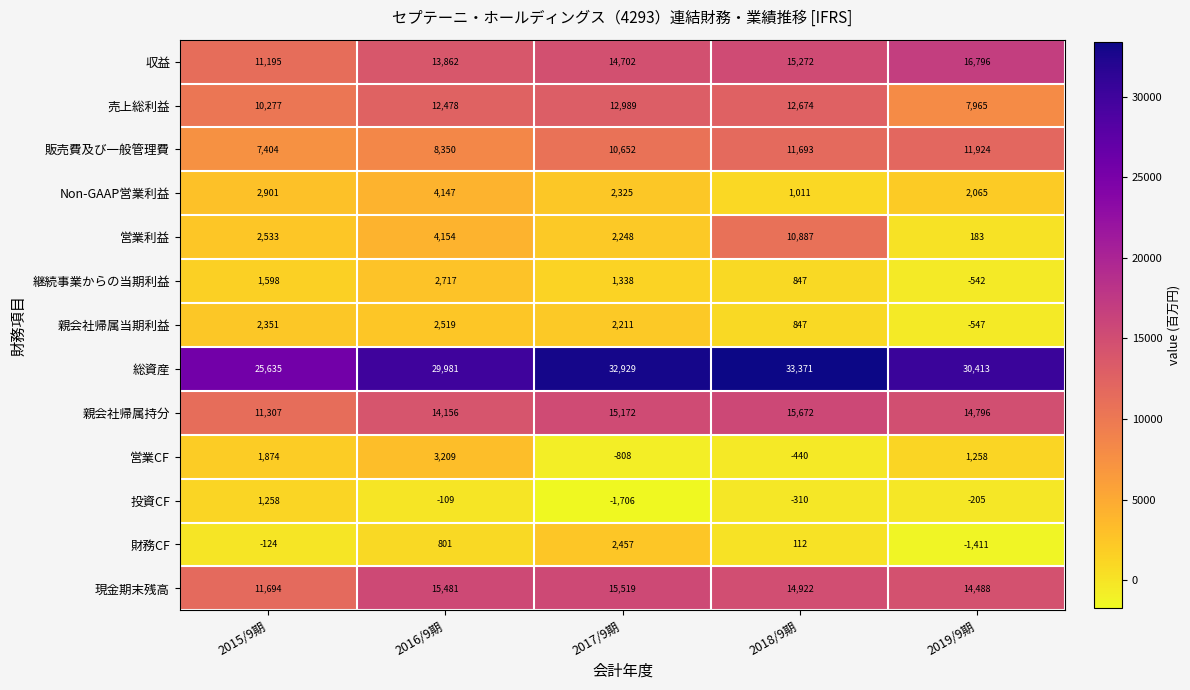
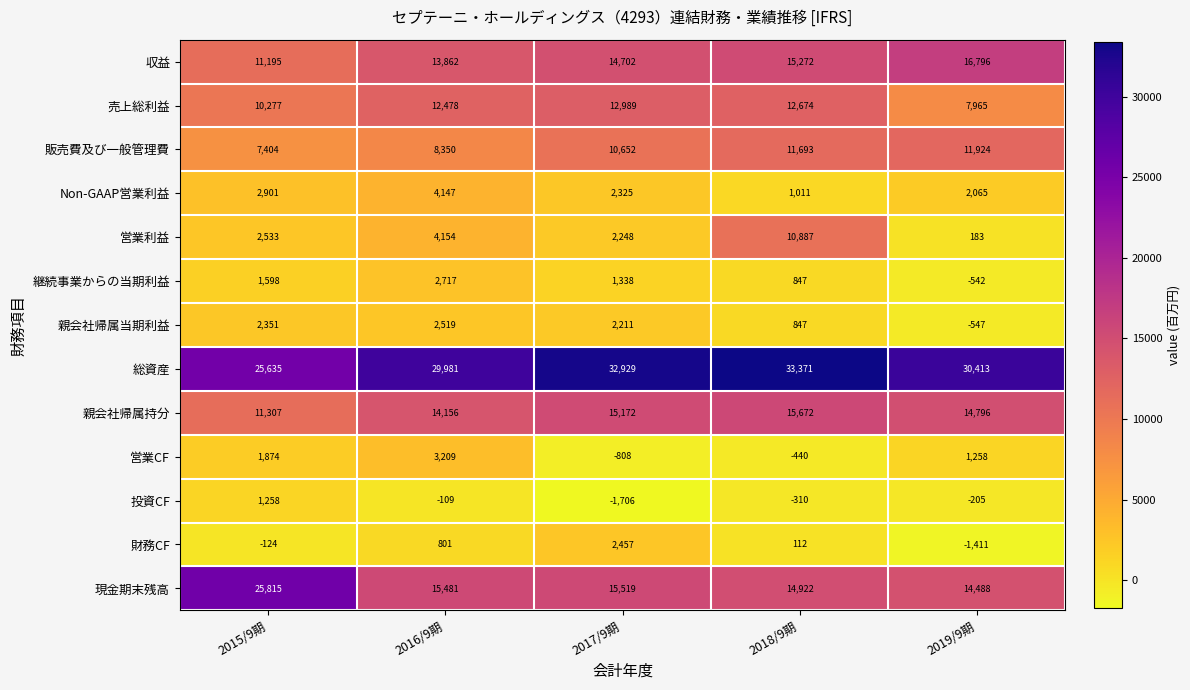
現金期末残高, 2015/9期: 11,694 -> 25,815
